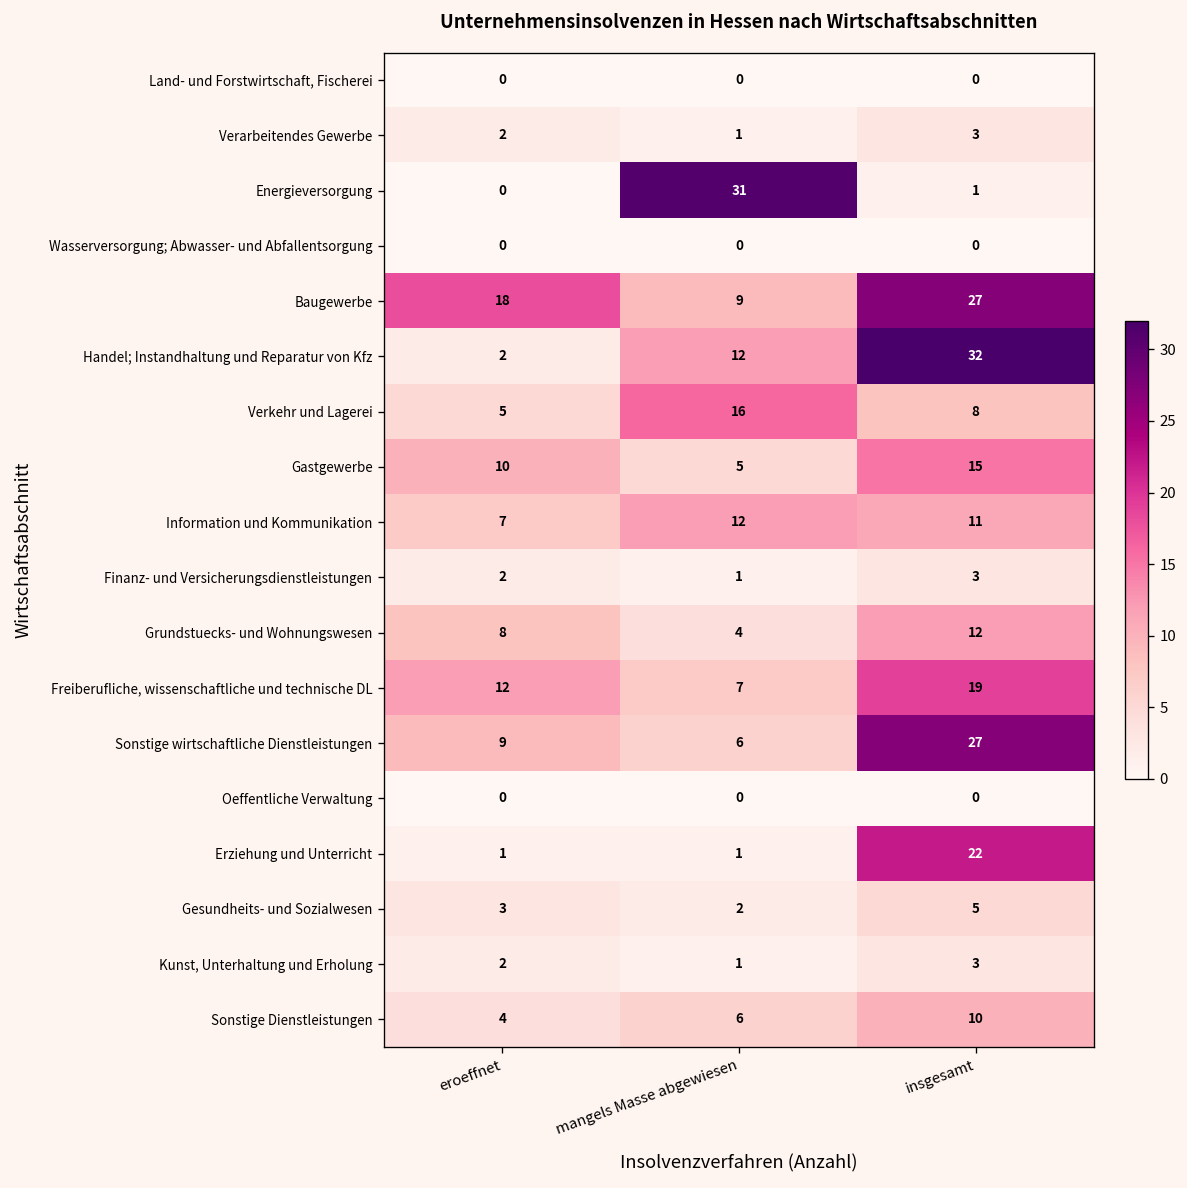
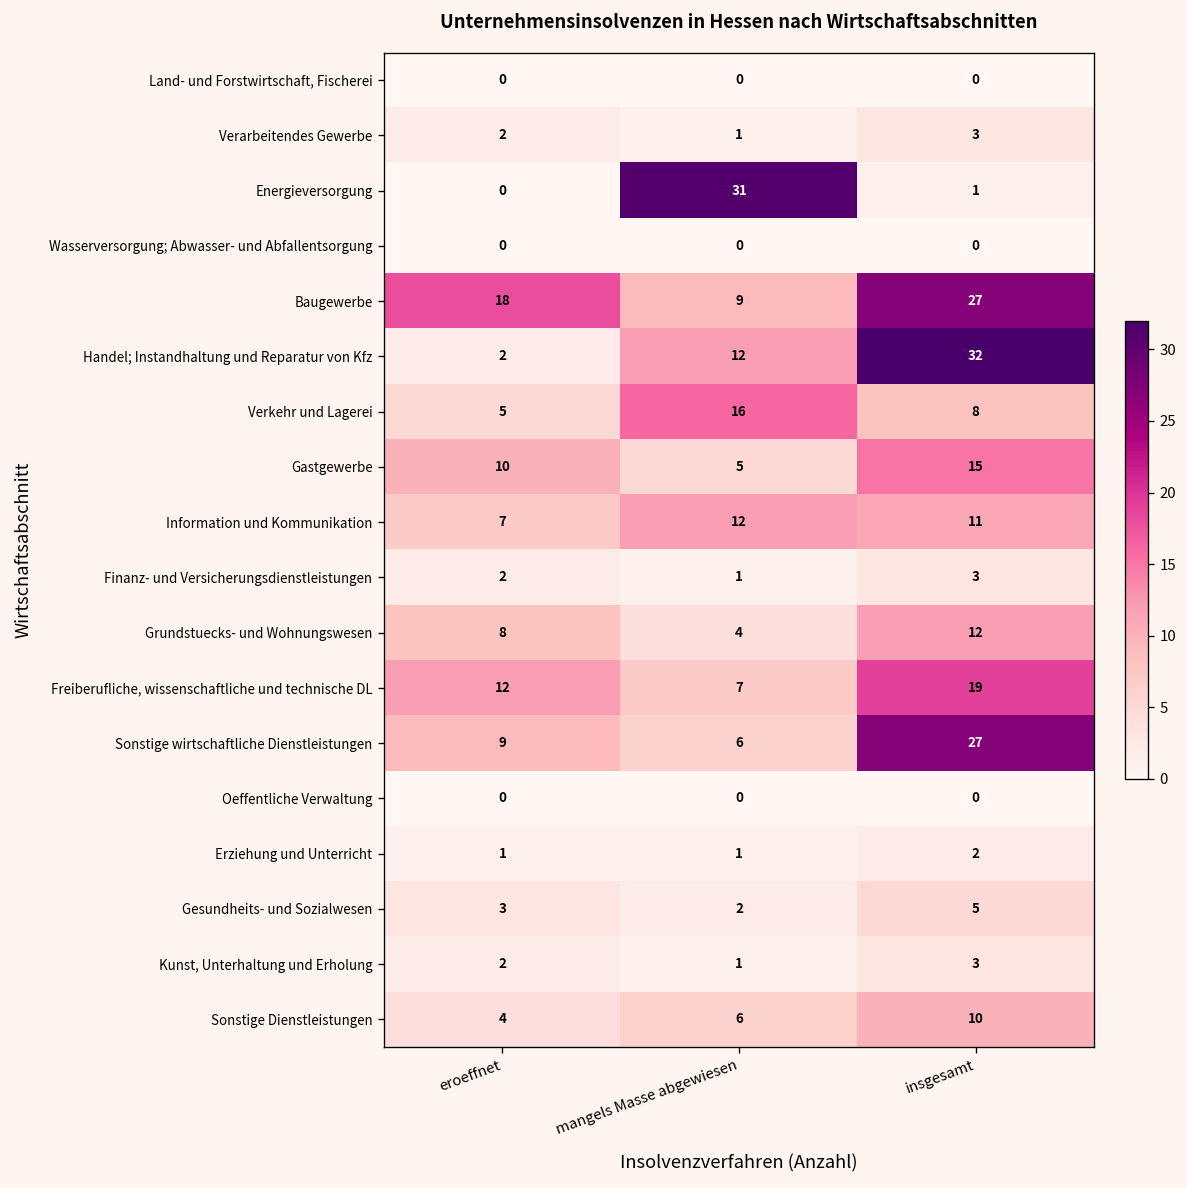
Erziehung und Unterricht, insgesamt: 22 -> 2
